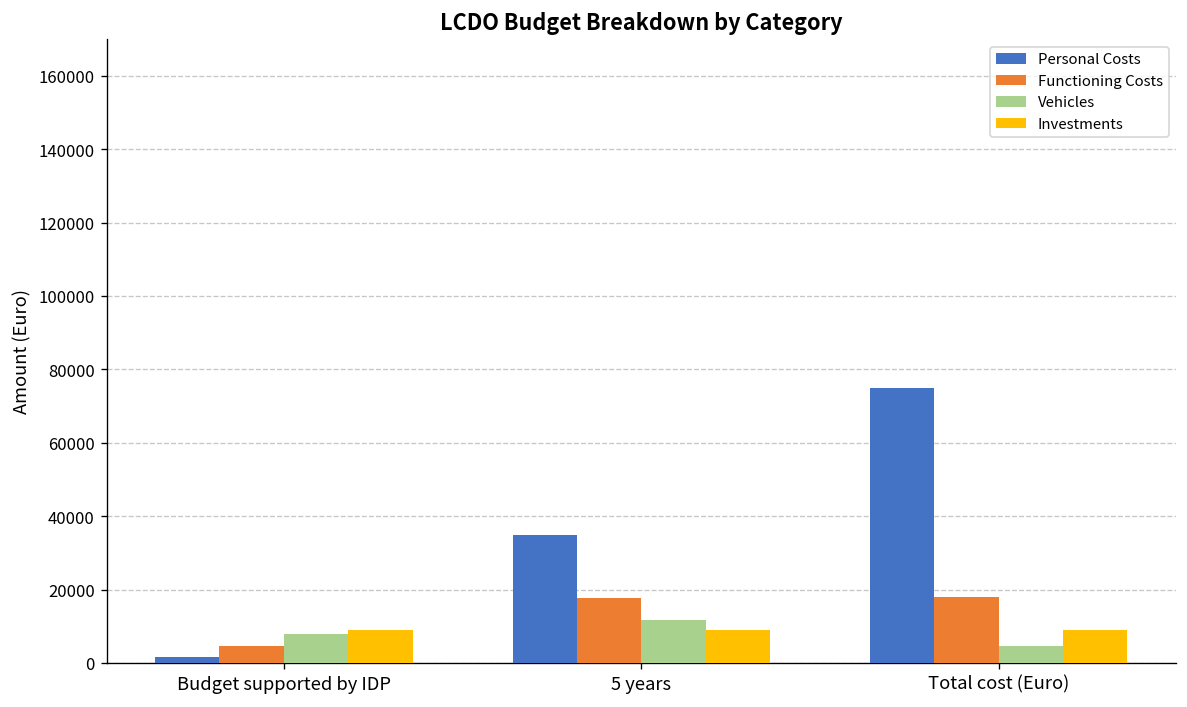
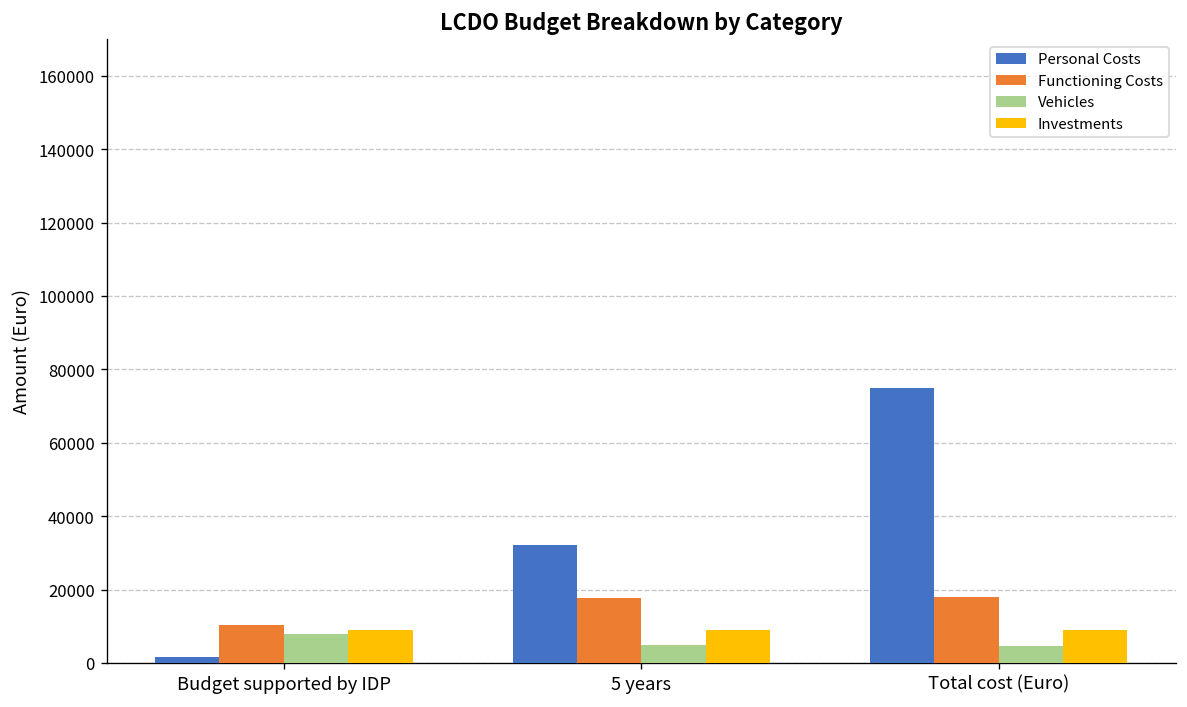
Functioning Costs, Budget supported by IDP: 5000 -> 10000
Personal Costs, 5 years: 35000 -> 32000
Vehicles, 5 years: 12000 -> 5000
